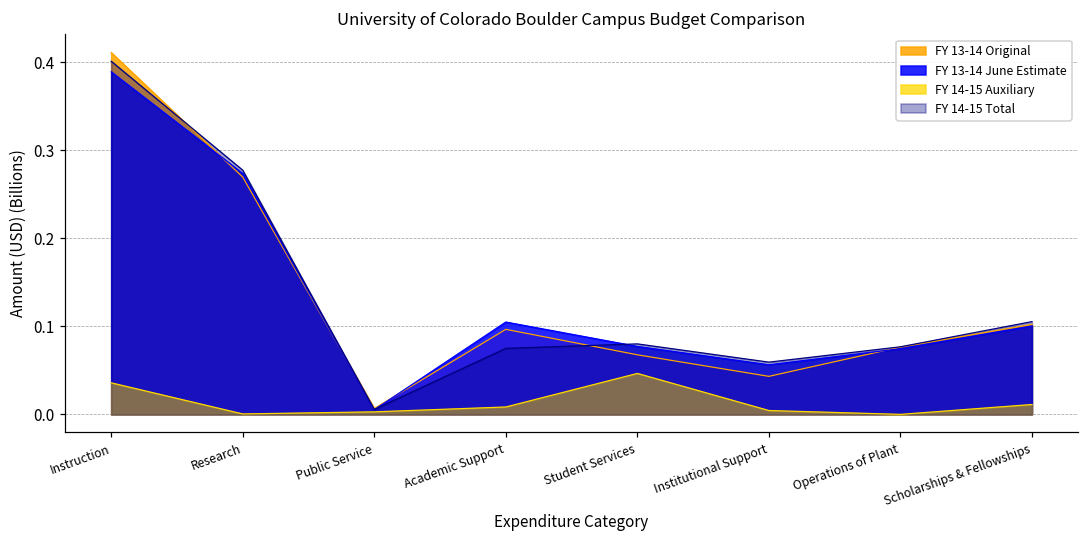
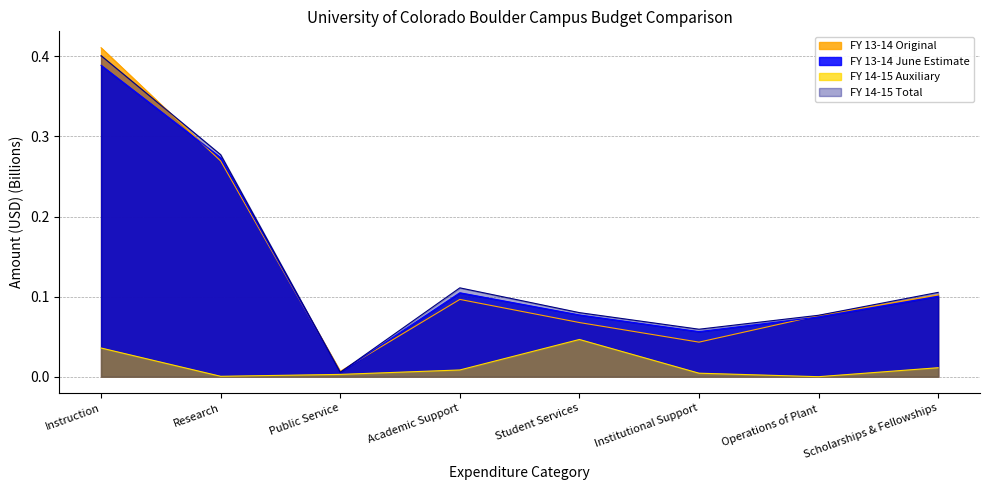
FY 14-15 Total, Academic Support: 0.07 -> 0.11
